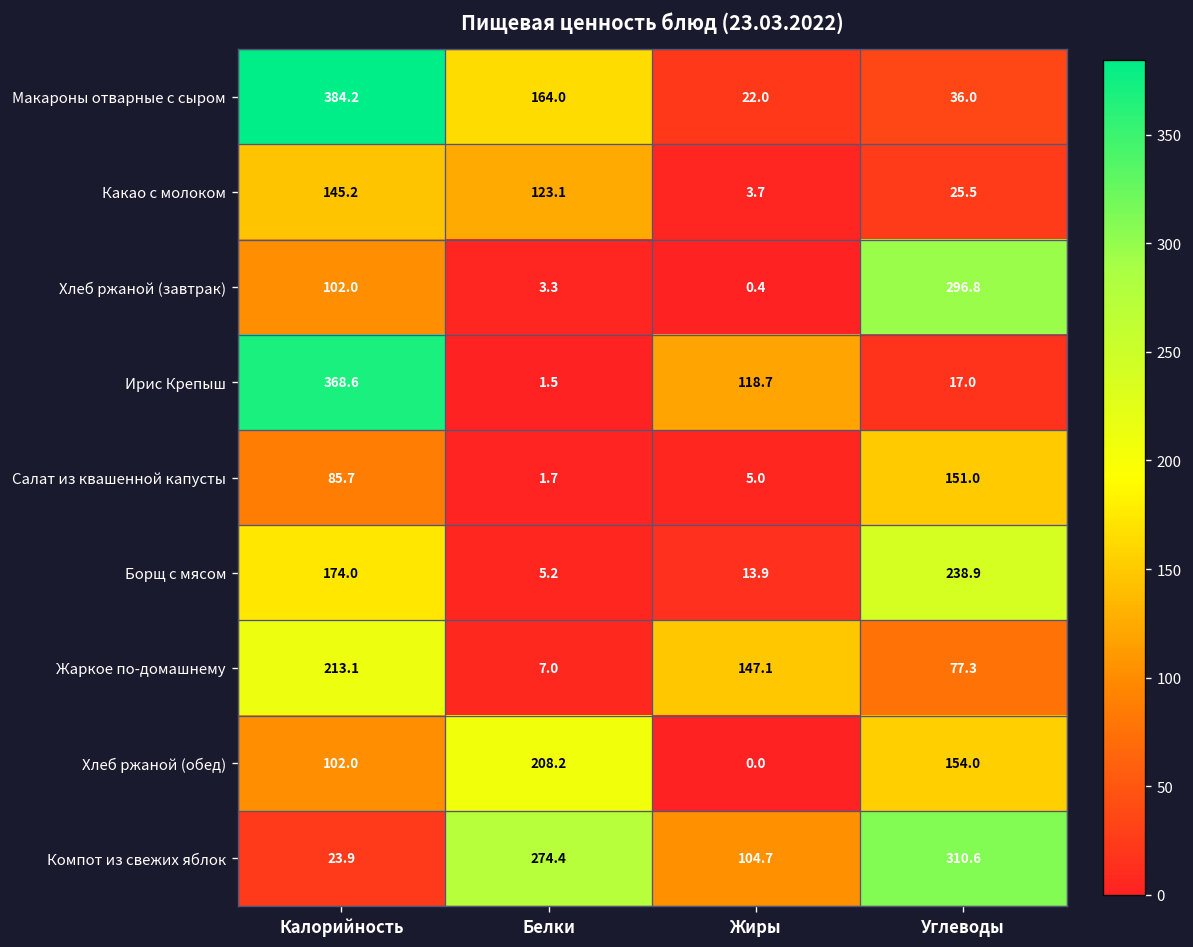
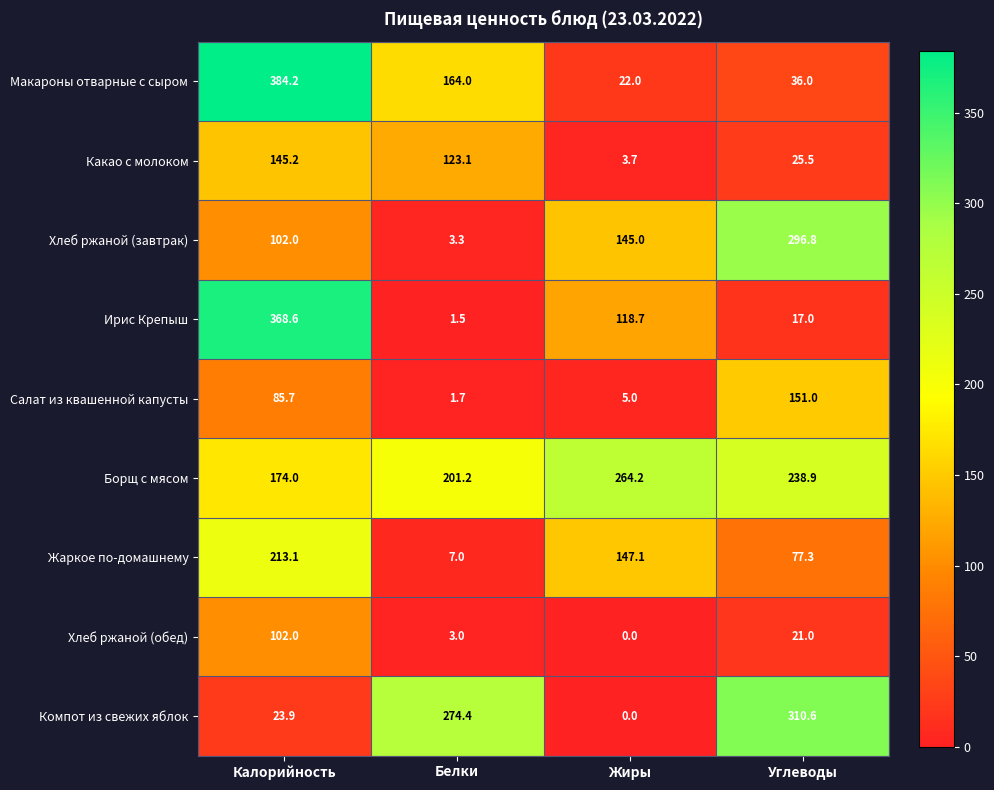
Хлеб ржаной (завтрак), Жиры: 0.4 -> 145.0
Борщ с мясом, Белки: 5.2 -> 201.2
Борщ с мясом, Жиры: 13.9 -> 264.2
Хлеб ржаной (обед), Белки: 208.2 -> 3.0
Хлеб ржаной (обед), Углеводы: 154.0 -> 21.0
Компот из свежих яблок, Жиры: 104.7 -> 0.0
